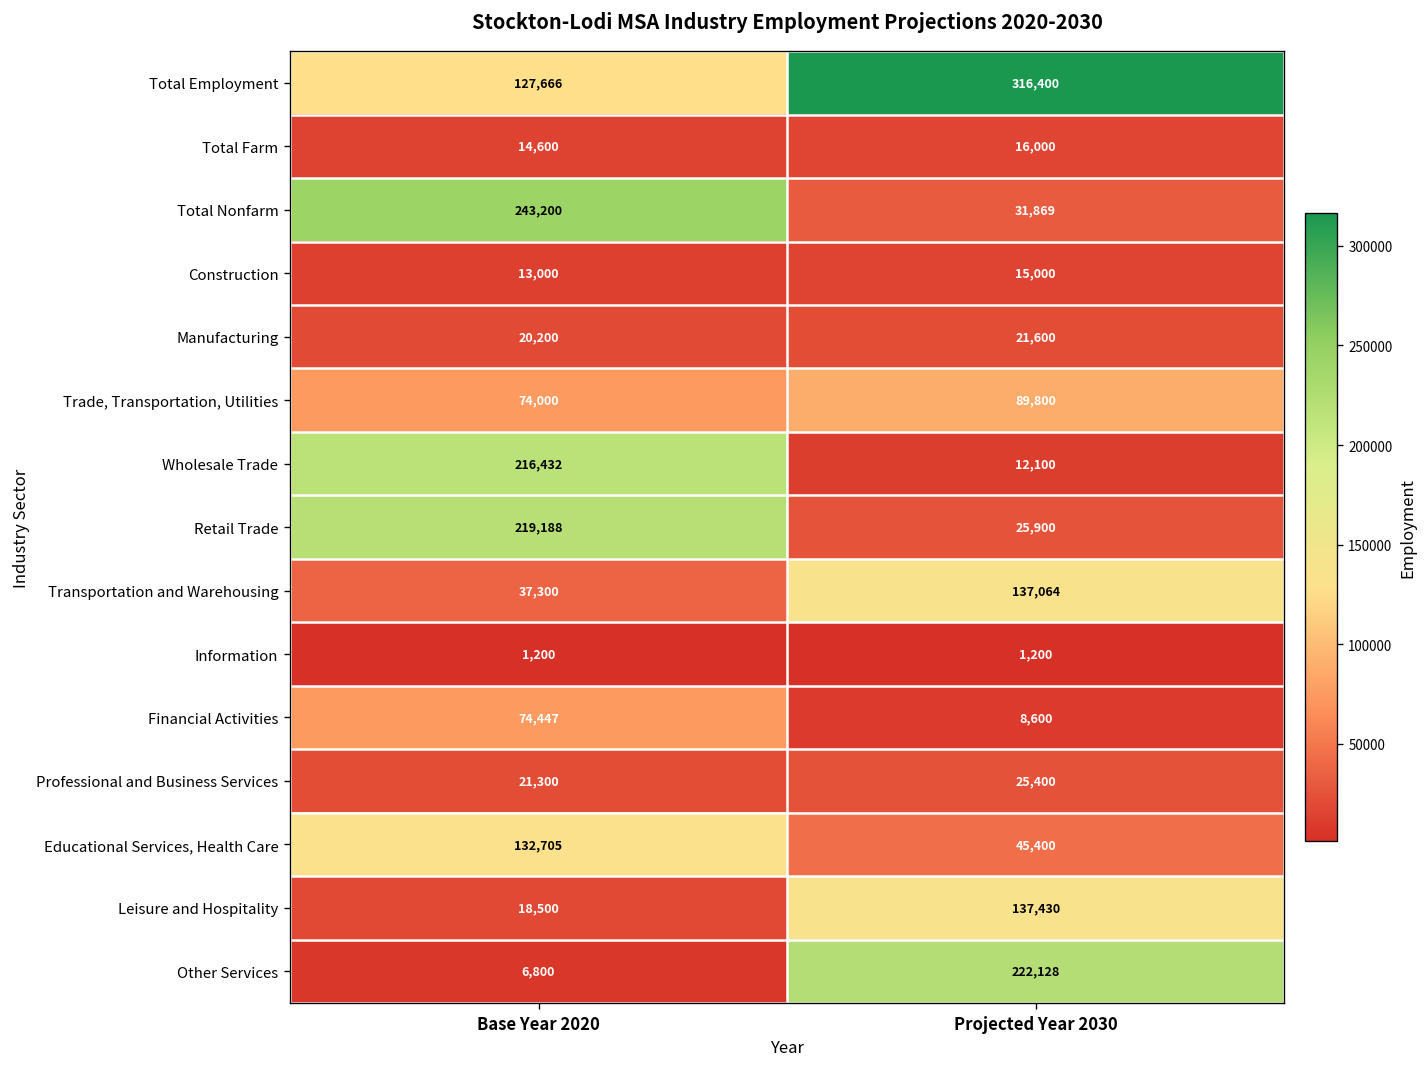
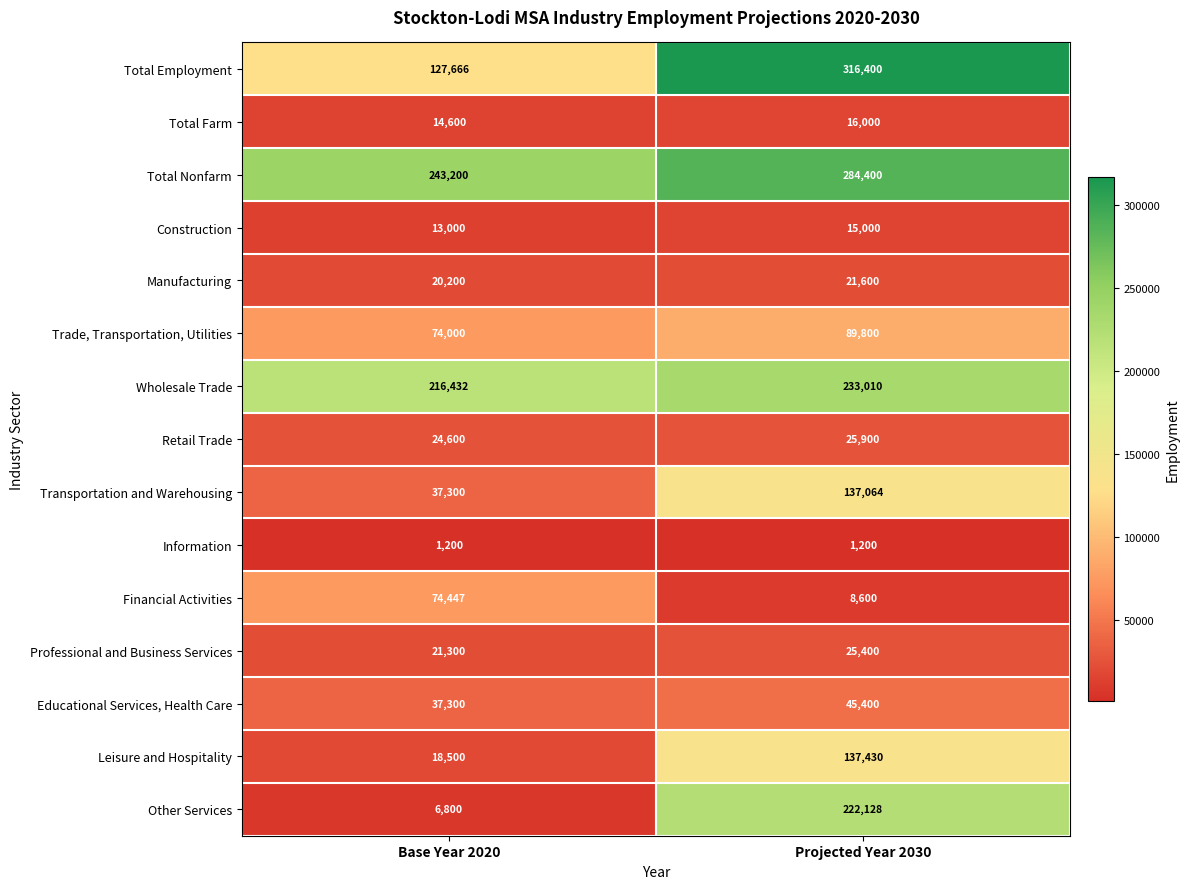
Total Nonfarm, Projected Year 2030: 31,869 -> 284,400
Wholesale Trade, Projected Year 2030: 12,100 -> 233,010
Retail Trade, Base Year 2020: 219,188 -> 24,600
Educational Services, Health Care, Base Year 2020: 132,705 -> 37,300
